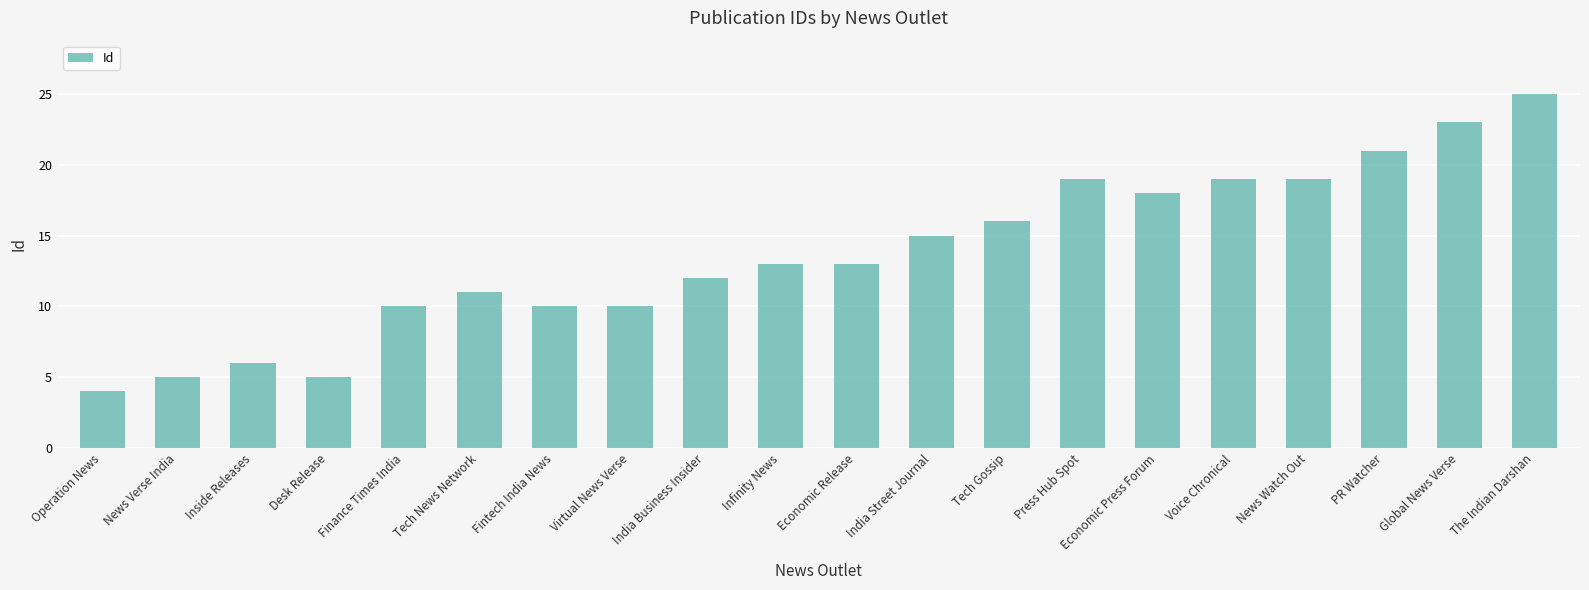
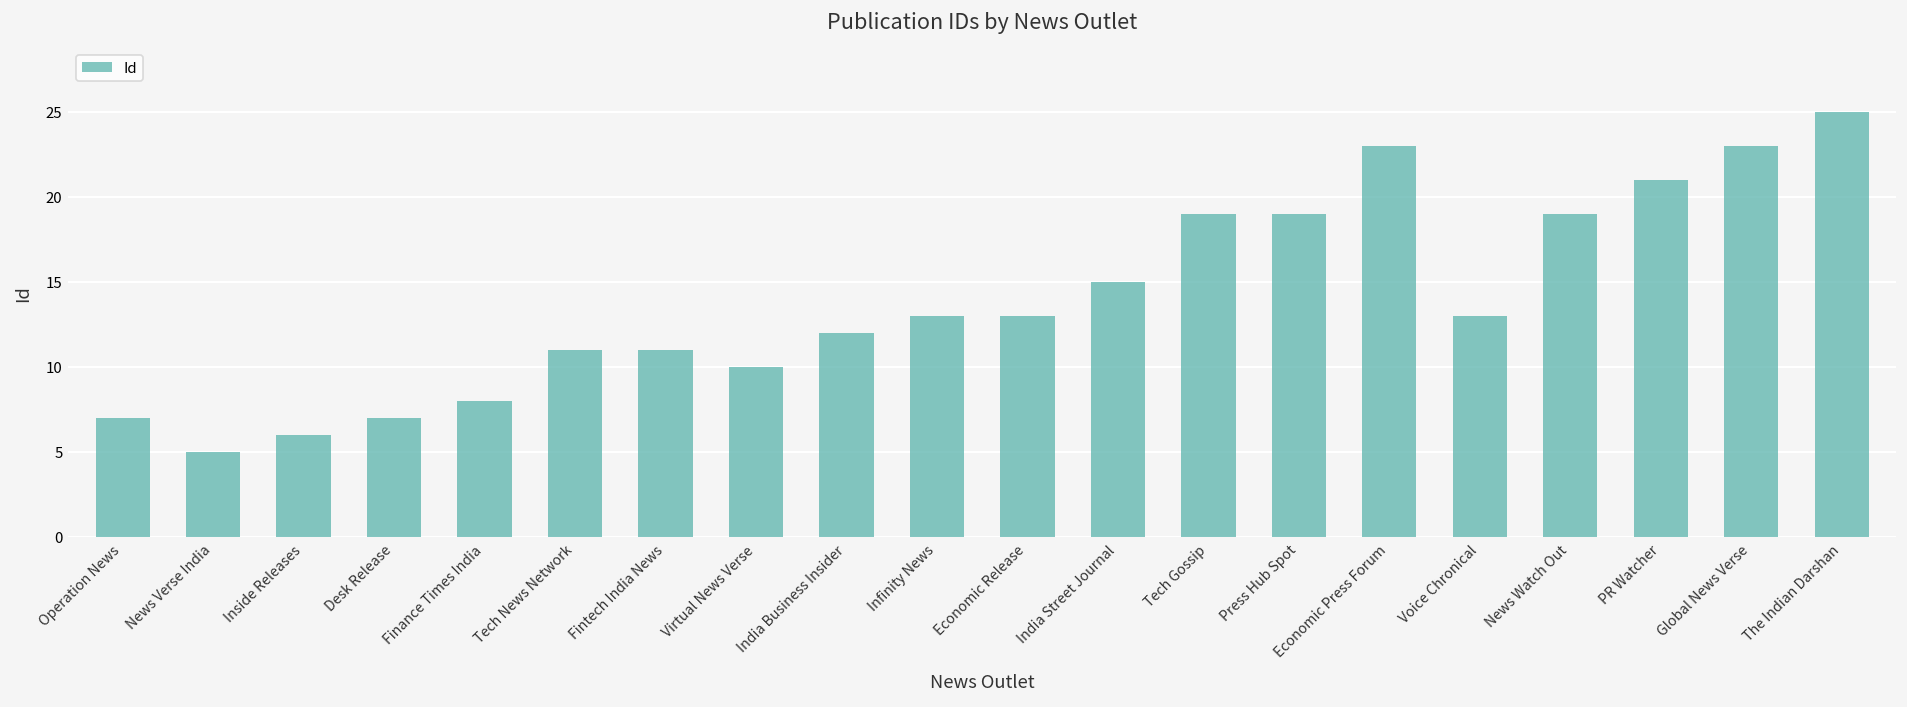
Operation News: 4 -> 7
Desk Release: 5 -> 7
Finance Times India: 10 -> 8
Fintech India News: 10 -> 11
Tech Gossip: 16 -> 19
Economic Press Forum: 18 -> 23
Voice Chronical: 19 -> 13
